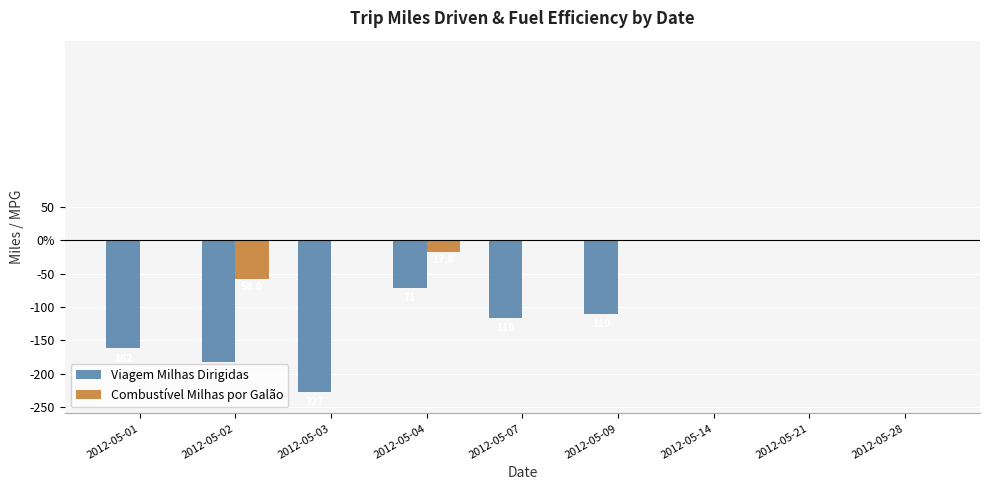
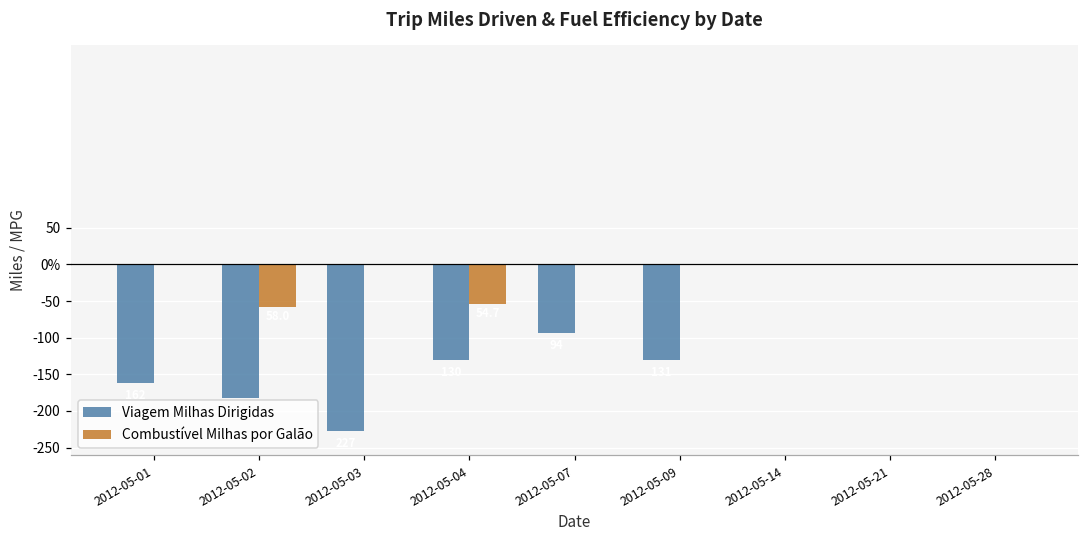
Viagem Milhas Dirigidas, 2012-05-04: -70 -> -130
Combustível Milhas por Galão, 2012-05-04: -20 -> -50
Viagem Milhas Dirigidas, 2012-05-07: -120 -> -90
Viagem Milhas Dirigidas, 2012-05-09: -110 -> -130
